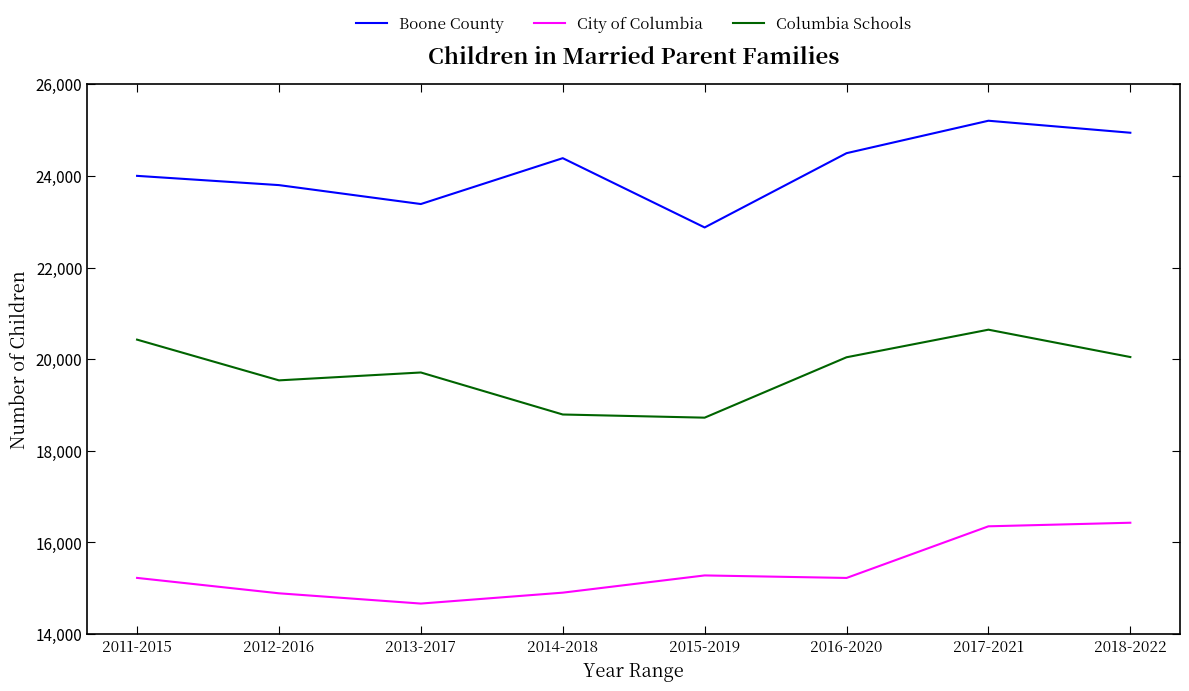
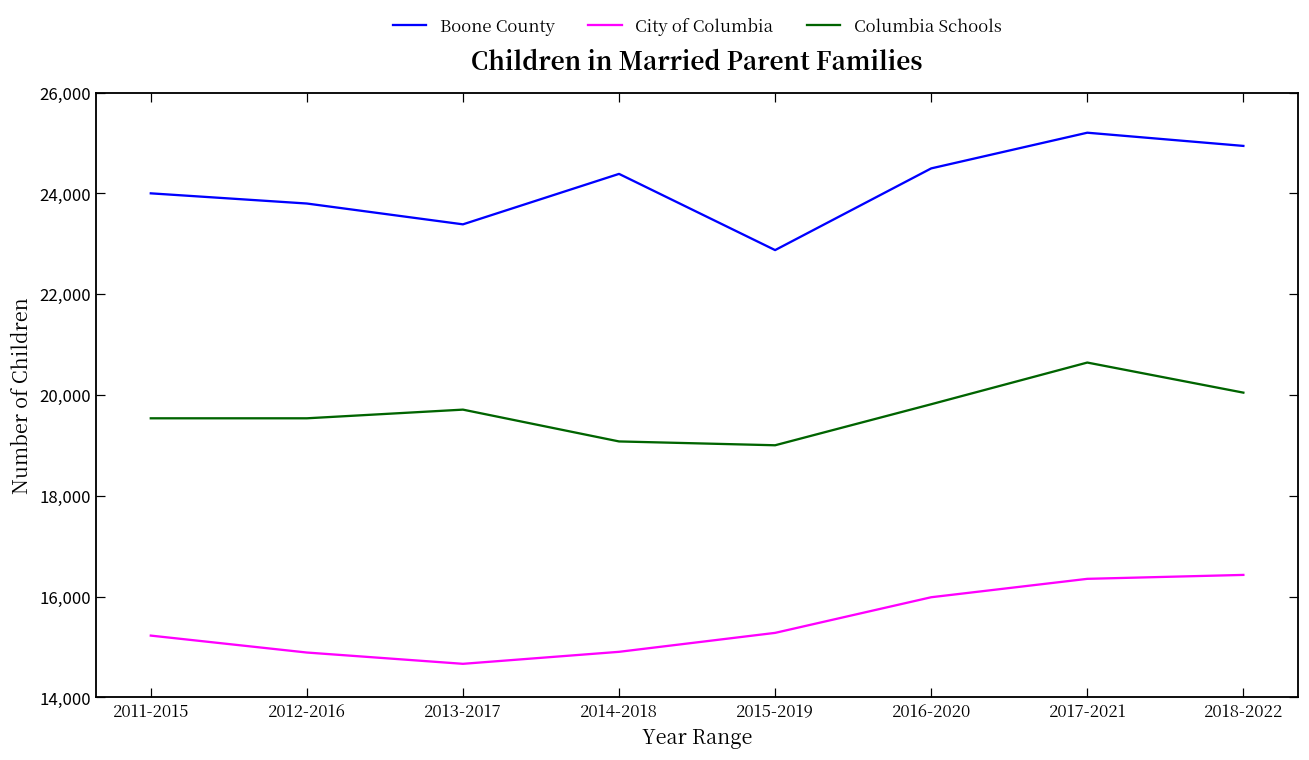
Columbia Schools, 2011-2015: 20,400 -> 19,500
Columbia Schools, 2014-2018: 18,800 -> 19,100
Columbia Schools, 2015-2019: 18,700 -> 19,000
City of Columbia, 2016-2020: 15,200 -> 16,000
Columbia Schools, 2016-2020: 20,000 -> 19,800
